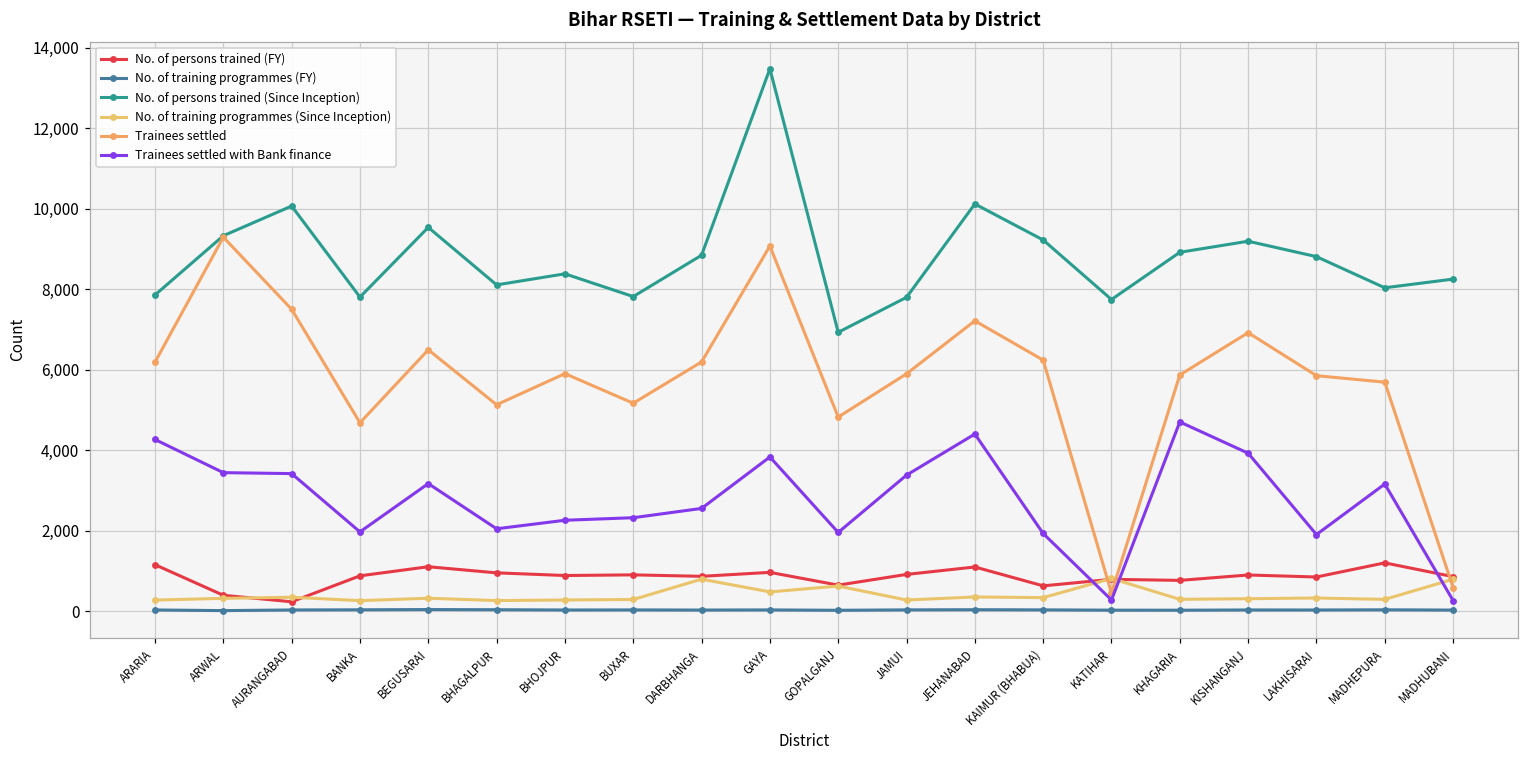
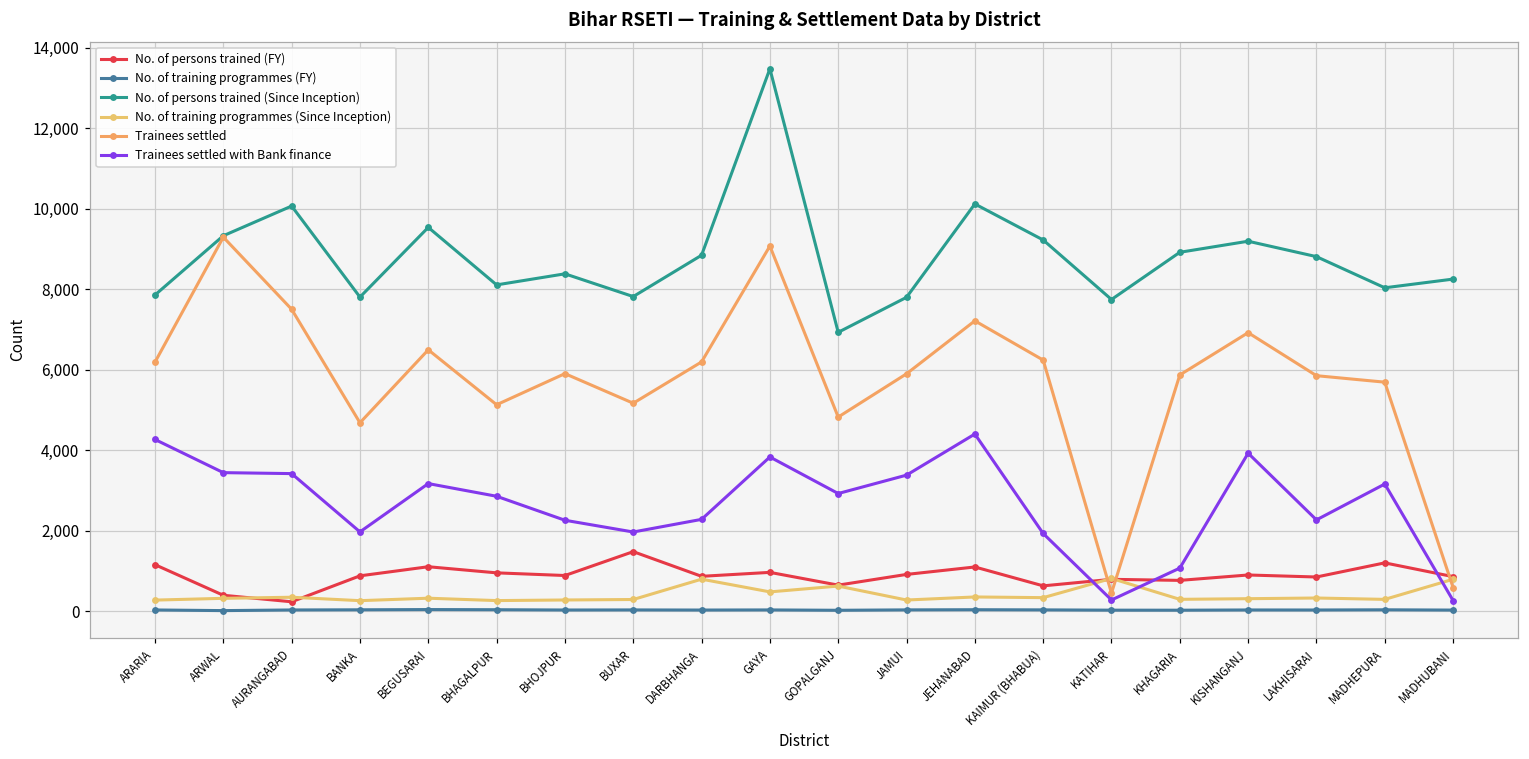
Trainees settled with Bank finance, BHAGALPUR: 2,000 -> 2,900
No. of persons trained (FY), BUXAR: 900 -> 1,500
Trainees settled with Bank finance, BUXAR: 2,300 -> 2,000
Trainees settled with Bank finance, DARBHANGA: 2,600 -> 2,300
Trainees settled with Bank finance, GOPALGANJ: 2,000 -> 2,900
Trainees settled with Bank finance, KHAGARIA: 4,700 -> 1,100
Trainees settled with Bank finance, LAKHISARAI: 1,900 -> 2,300
